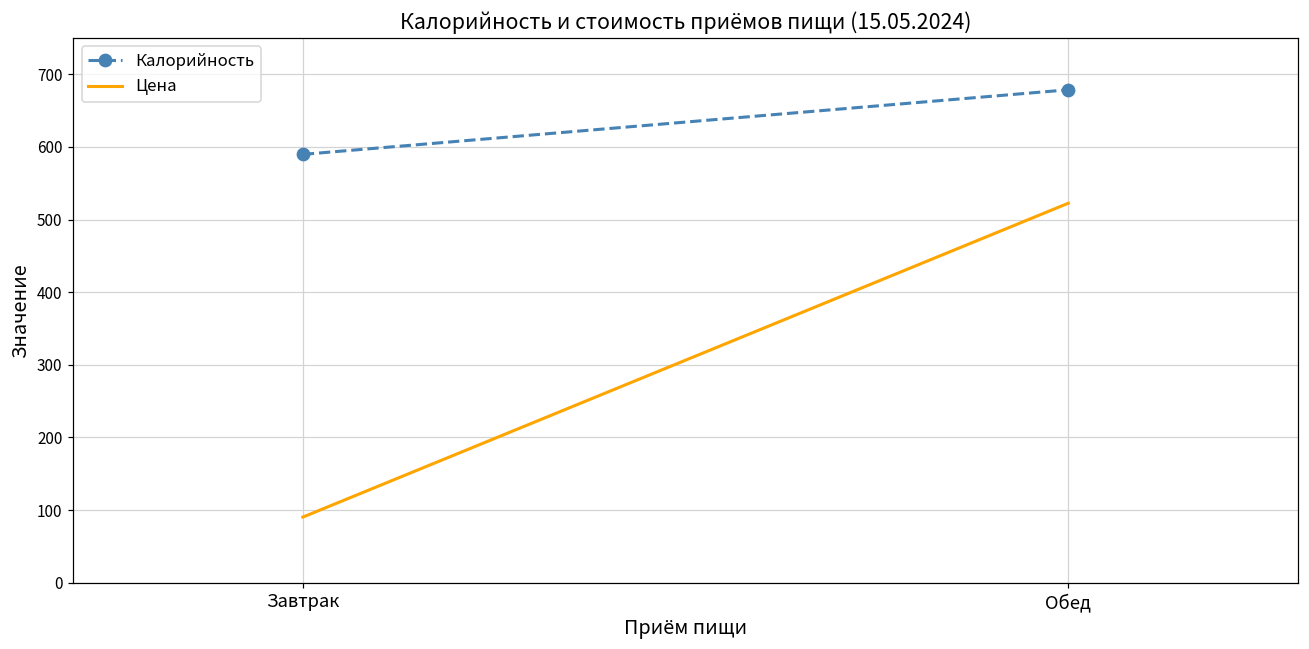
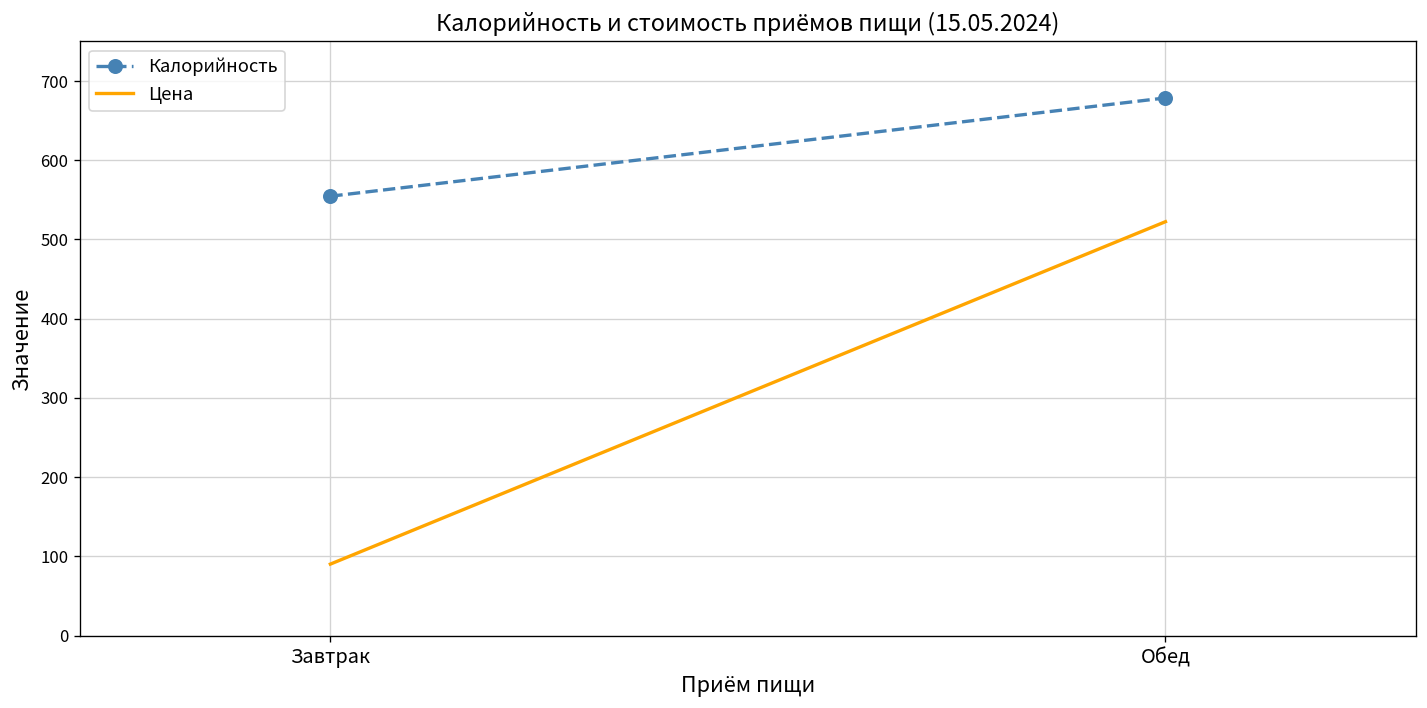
Калорийность, Завтрак: 590 -> 550
